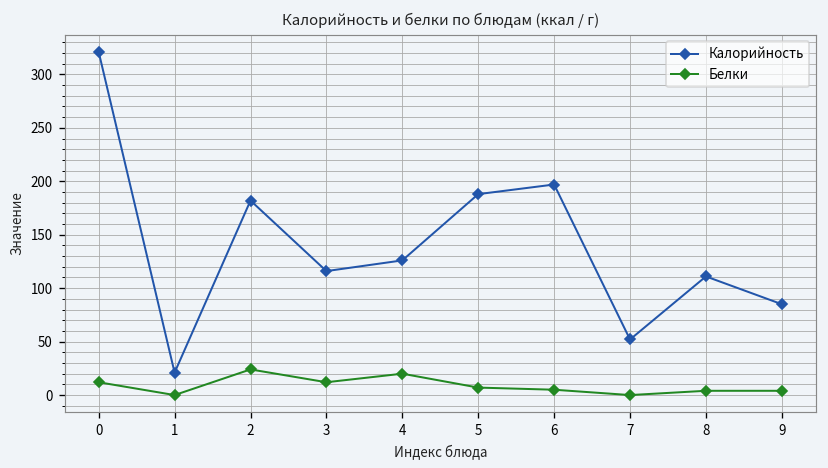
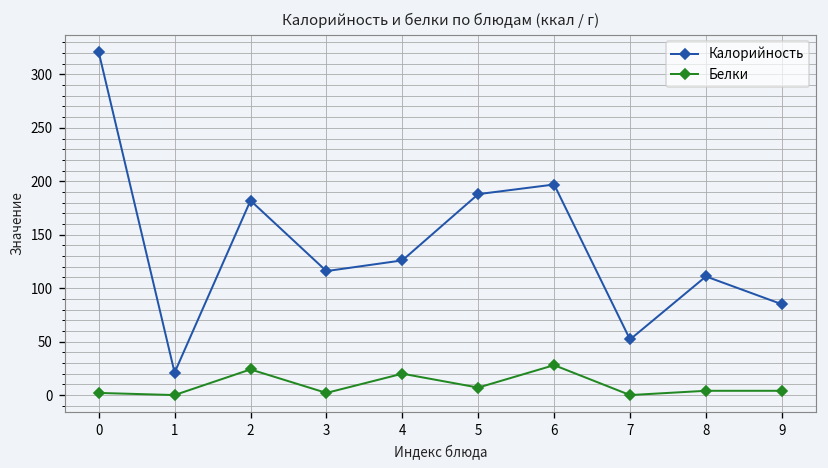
Белки, 0: 10 -> 0
Белки, 3: 10 -> 0
Белки, 6: 10 -> 30
